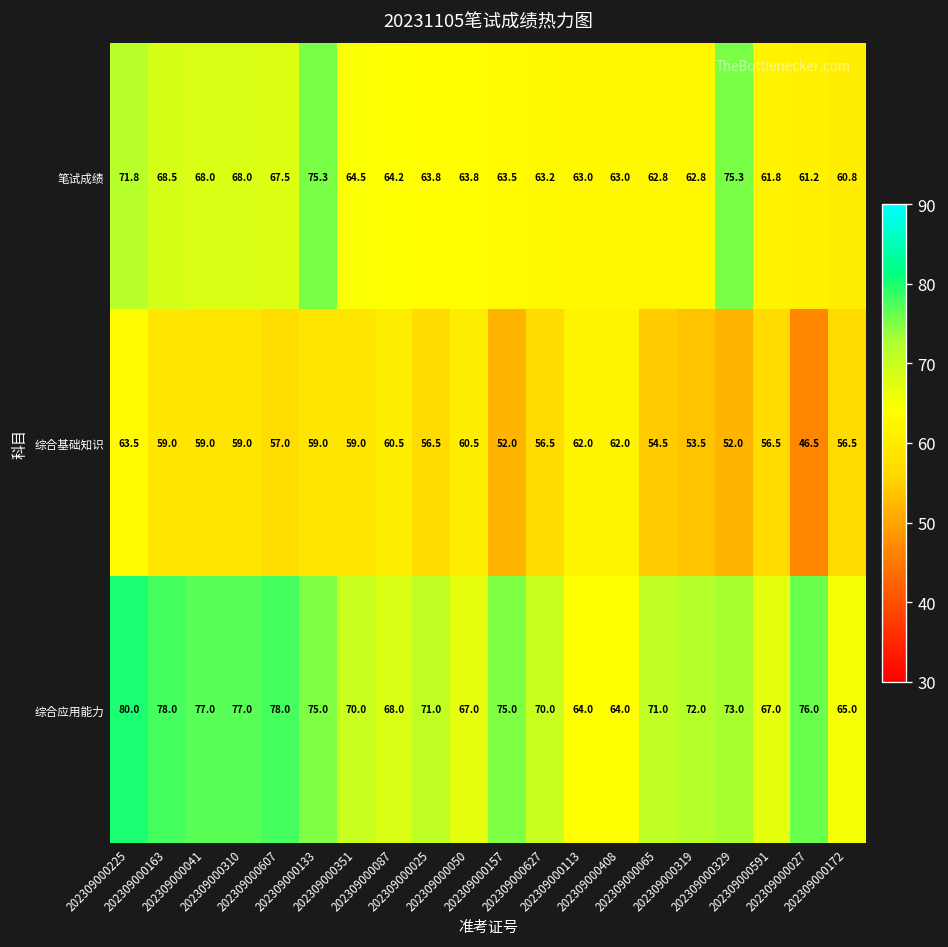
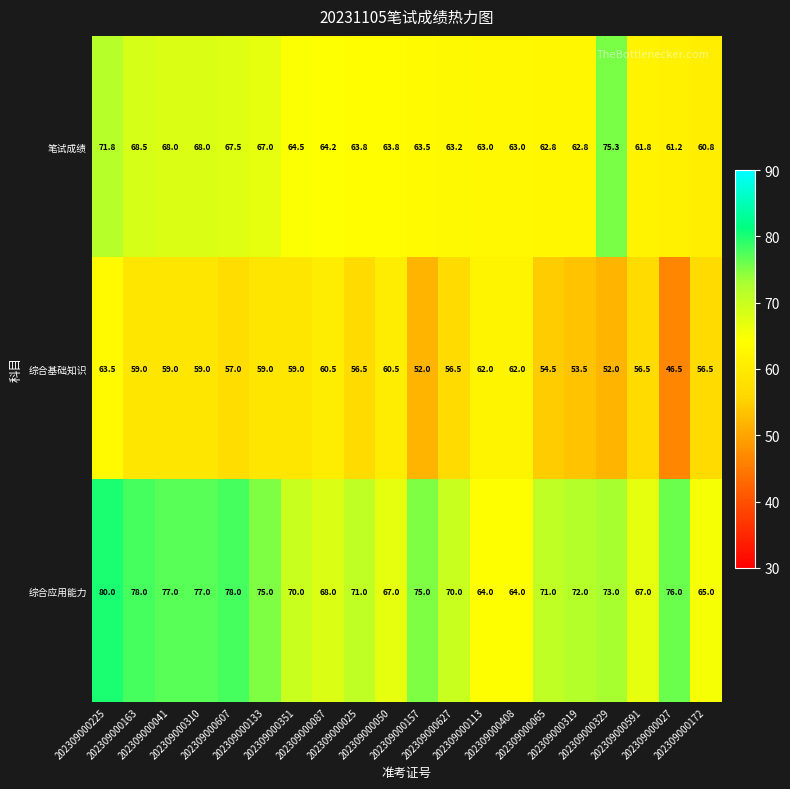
笔试成绩, 202309000133: 75.3 -> 67.0
